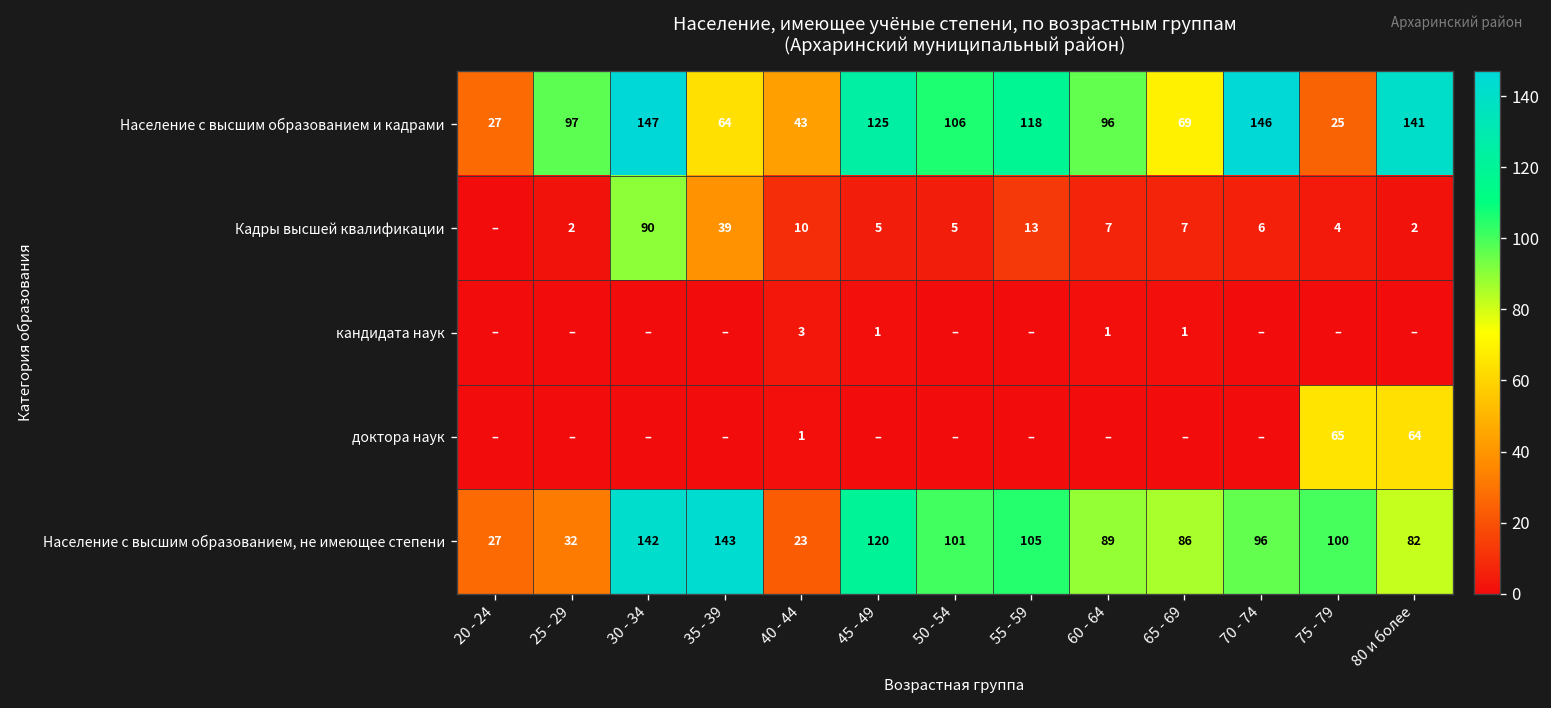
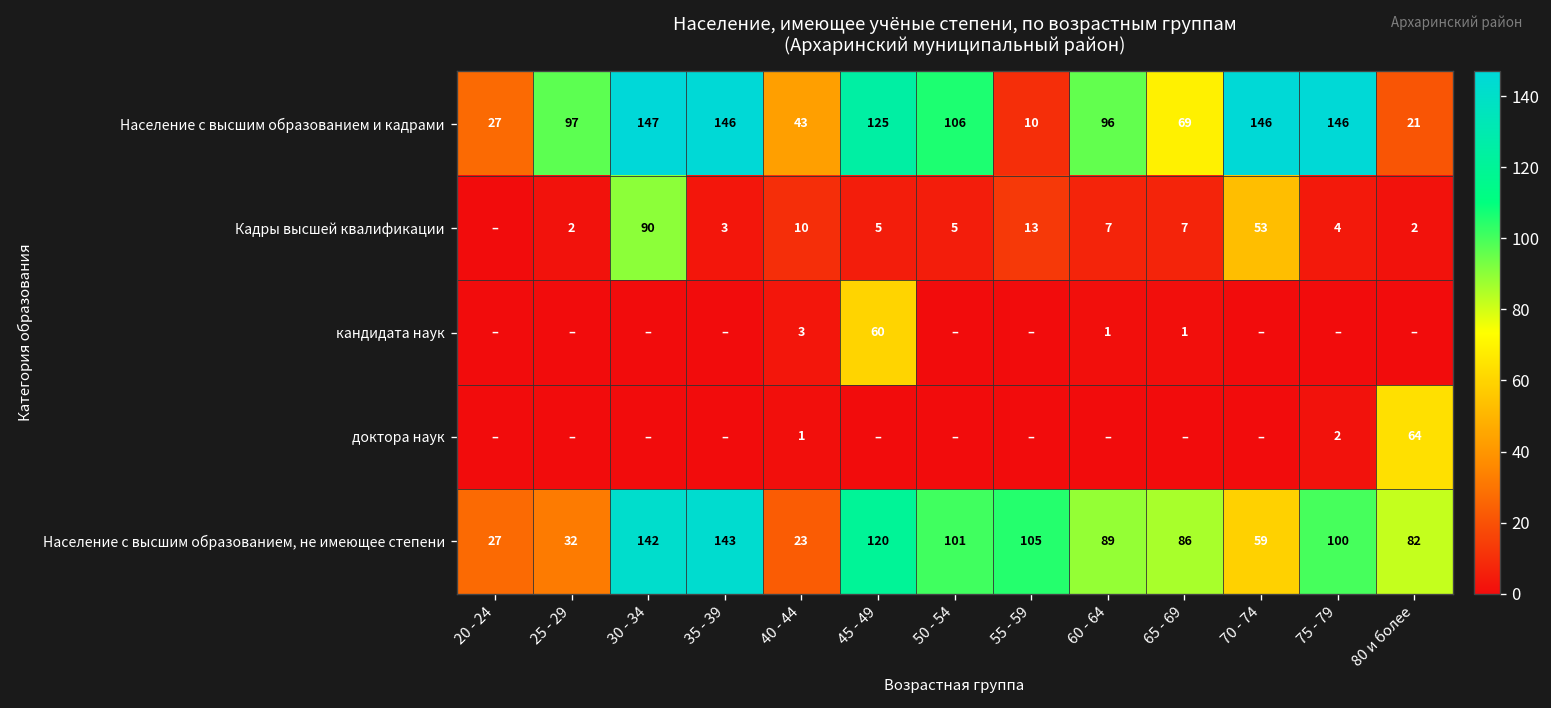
Население с высшим образованием и кадрами, 35 - 39: 64 -> 146
Население с высшим образованием и кадрами, 55 - 59: 118 -> 10
Население с высшим образованием и кадрами, 75 - 79: 25 -> 146
Население с высшим образованием и кадрами, 80 и более: 141 -> 21
Кадры высшей квалификации, 35 - 39: 39 -> 3
Кадры высшей квалификации, 70 - 74: 6 -> 53
кандидата наук, 45 - 49: 1 -> 60
доктора наук, 75 - 79: 65 -> 2
Население с высшим образованием, не имеющее степени, 70 - 74: 96 -> 59
